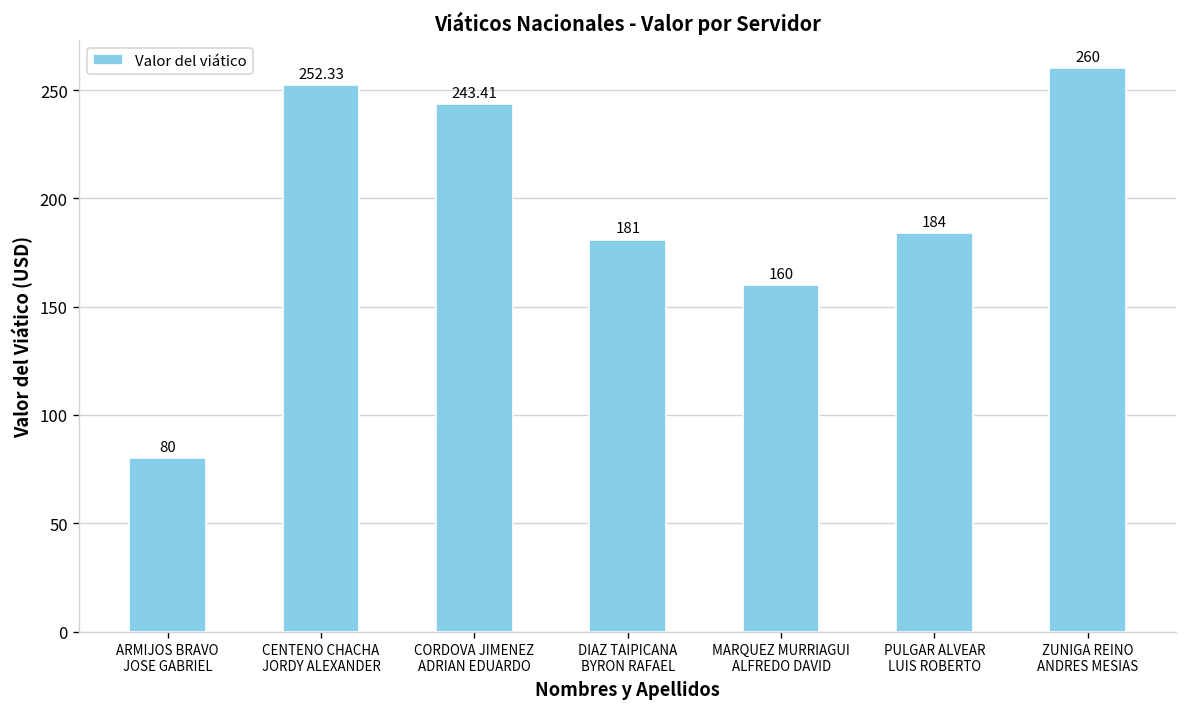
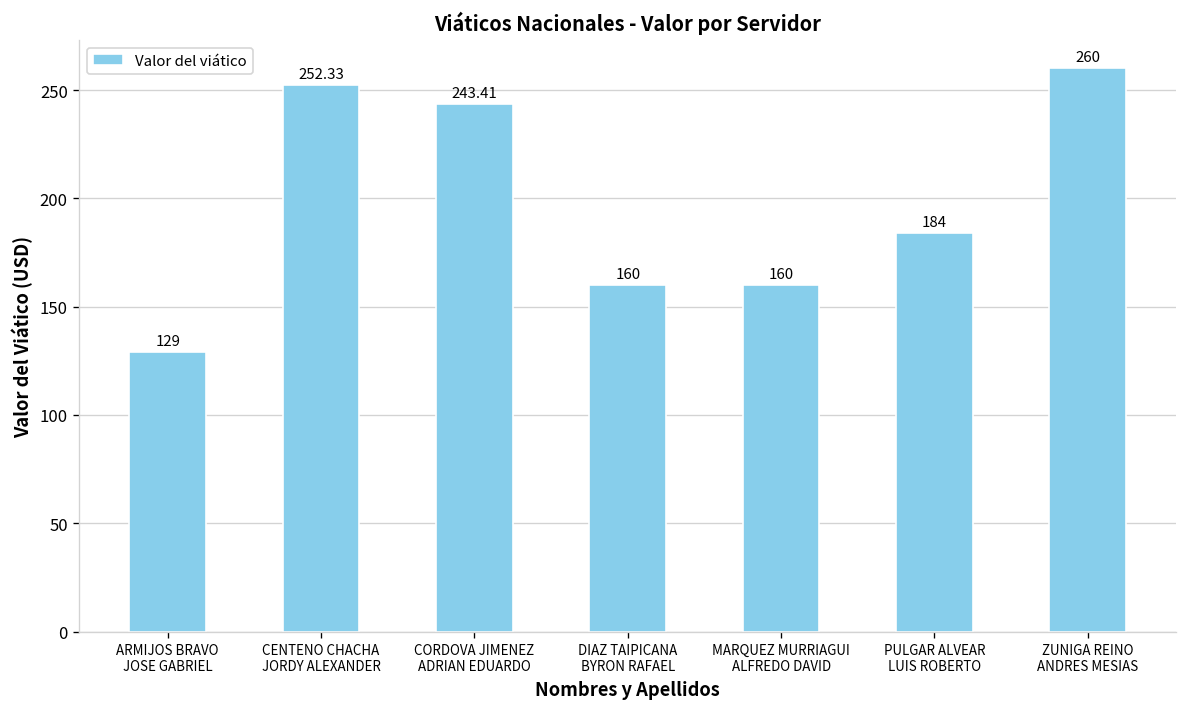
ARMIJOS BRAVO JOSE GABRIEL: 80 -> 129
DIAZ TAIPICANA BYRON RAFAEL: 181 -> 160
